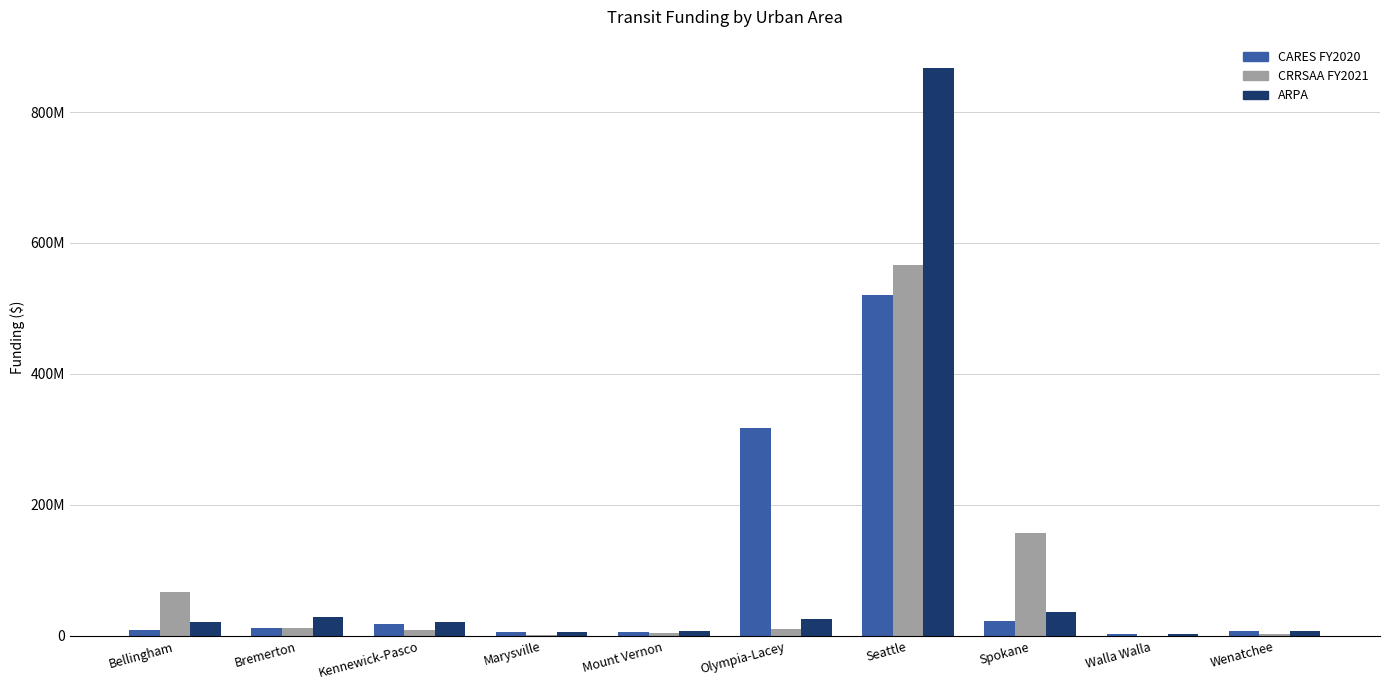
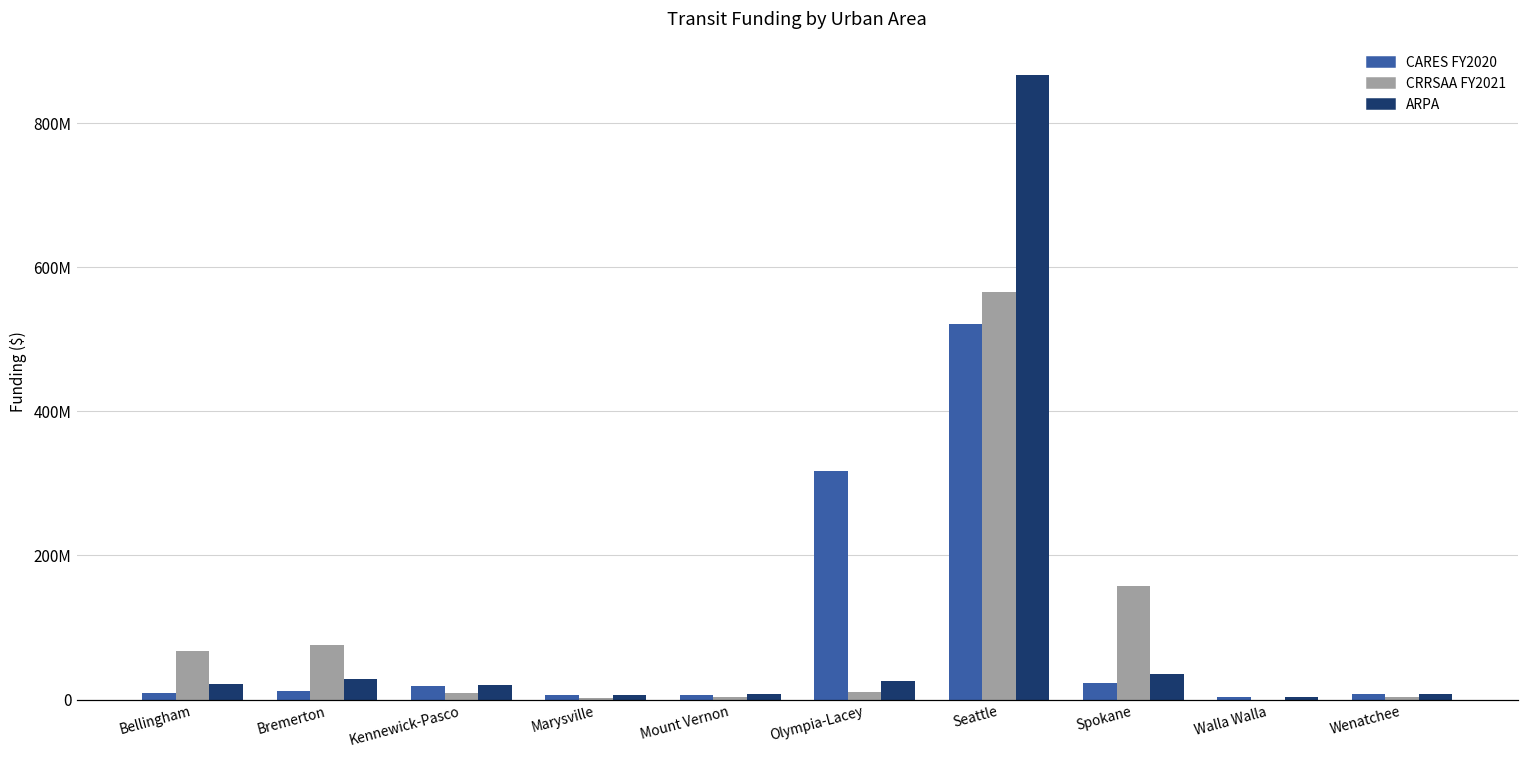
CRRSAA FY2021, Bremerton: 10000000 -> 80000000
